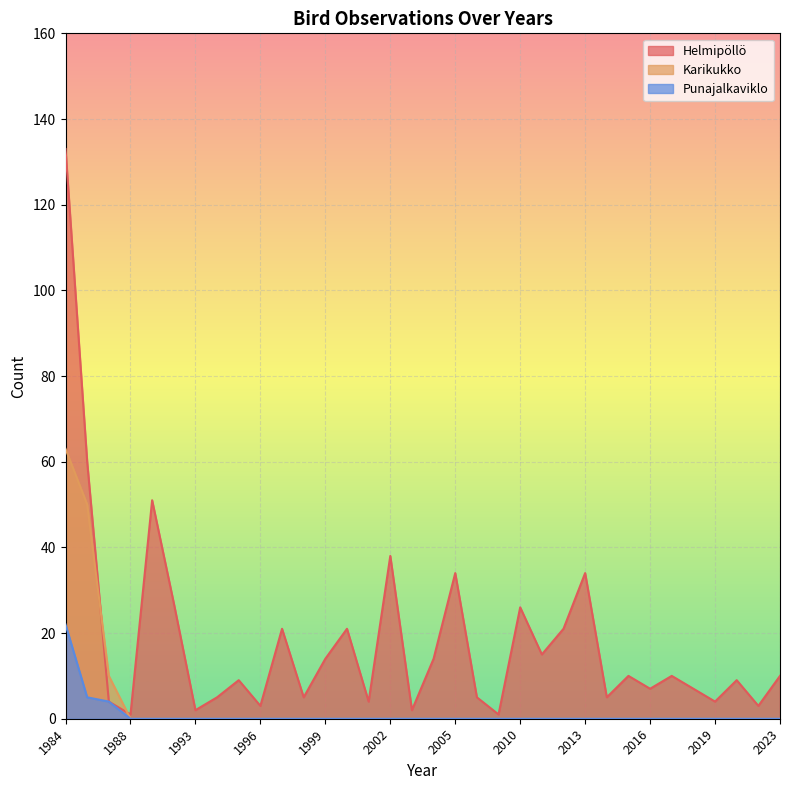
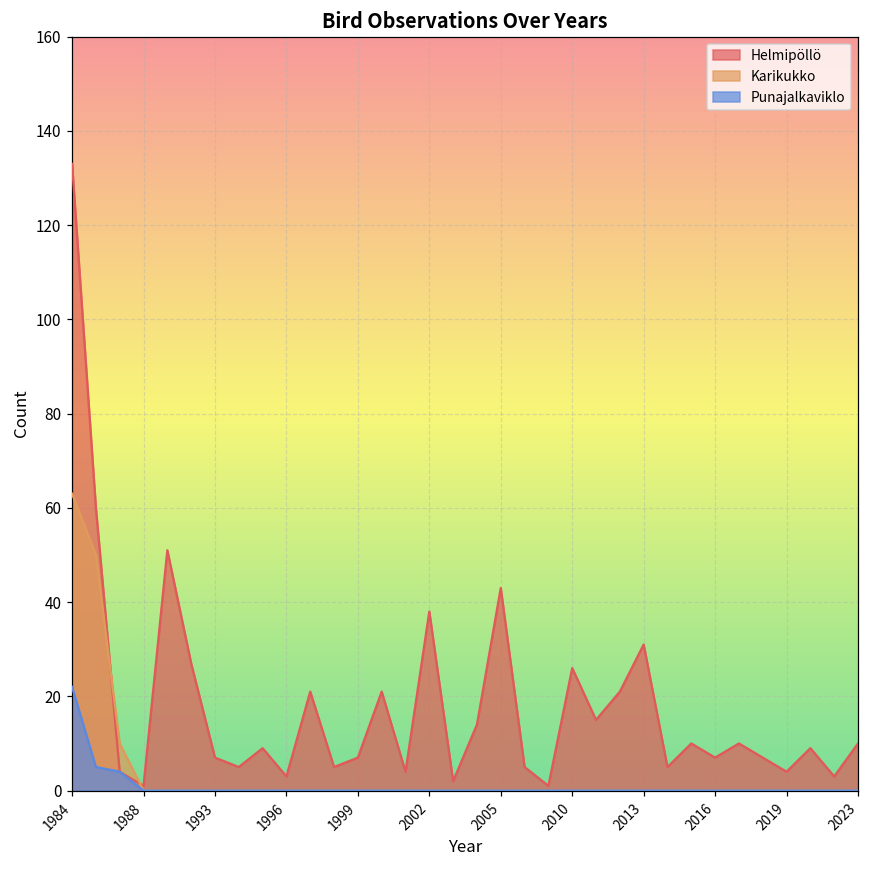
Helmipöllö, 1993: 2 -> 7
Helmipöllö, 1999: 14 -> 7
Helmipöllö, 2005: 34 -> 43
Helmipöllö, 2013: 34 -> 31
